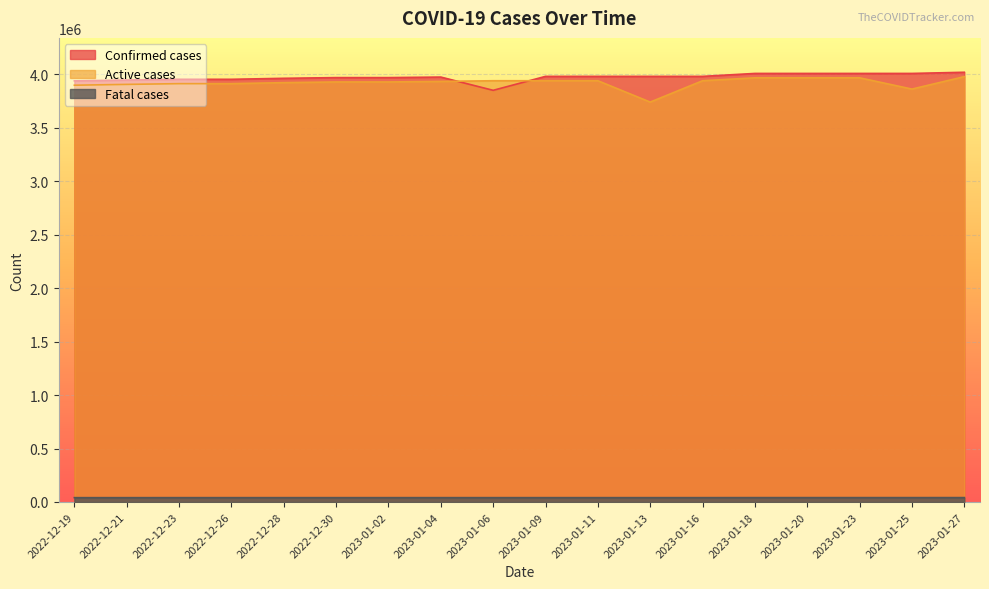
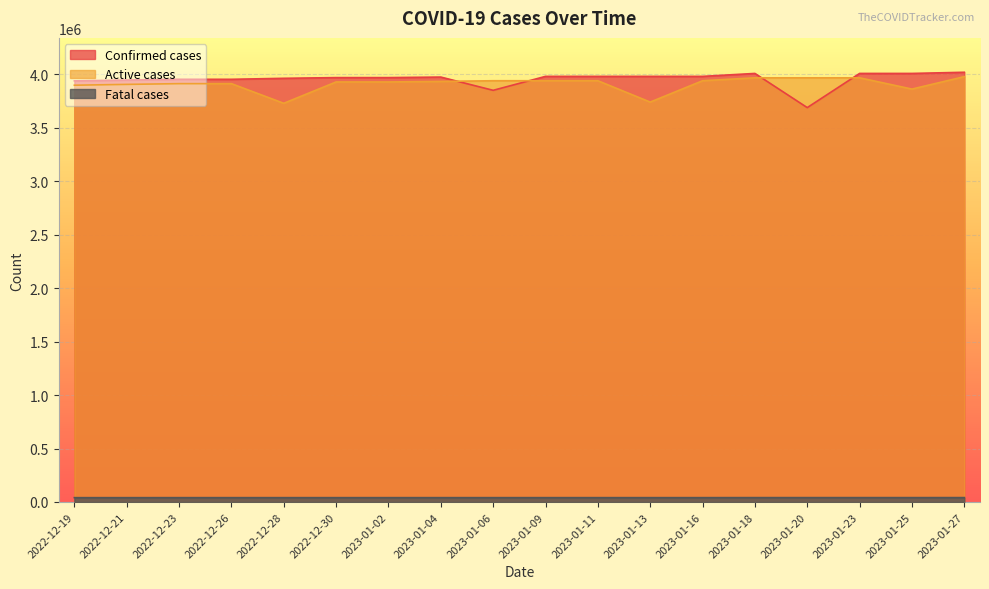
Active cases, 2022-12-28: 3920000 -> 3730000
Confirmed cases, 2023-01-20: 4010000 -> 3690000
